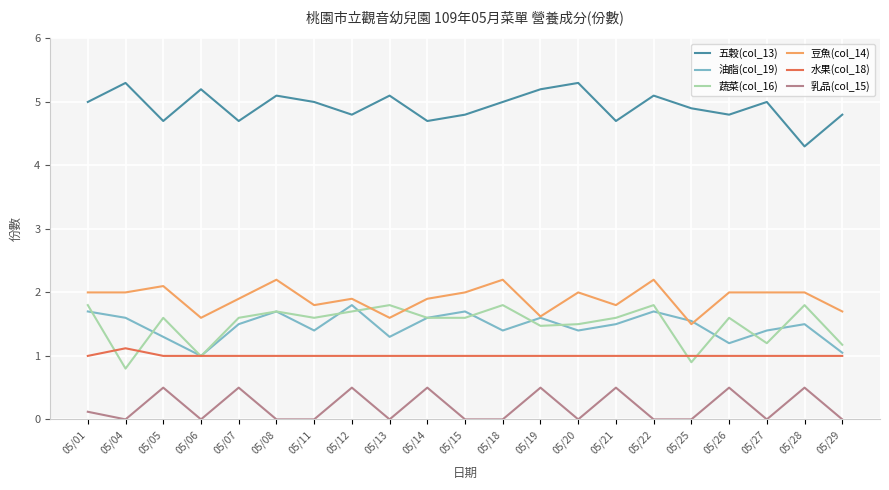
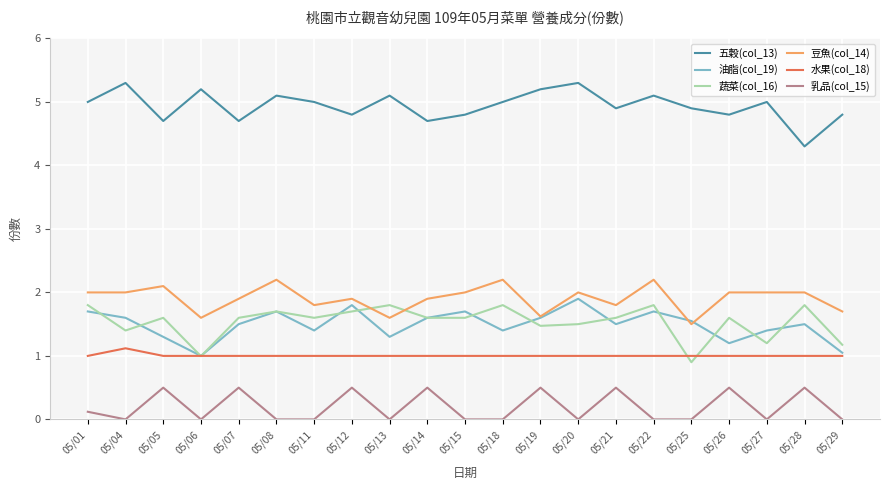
蔬菜(col_16), 05/04: 0.8 -> 1.4
油脂(col_19), 05/20: 1.4 -> 1.9
五穀(col_13), 05/21: 4.7 -> 4.9
